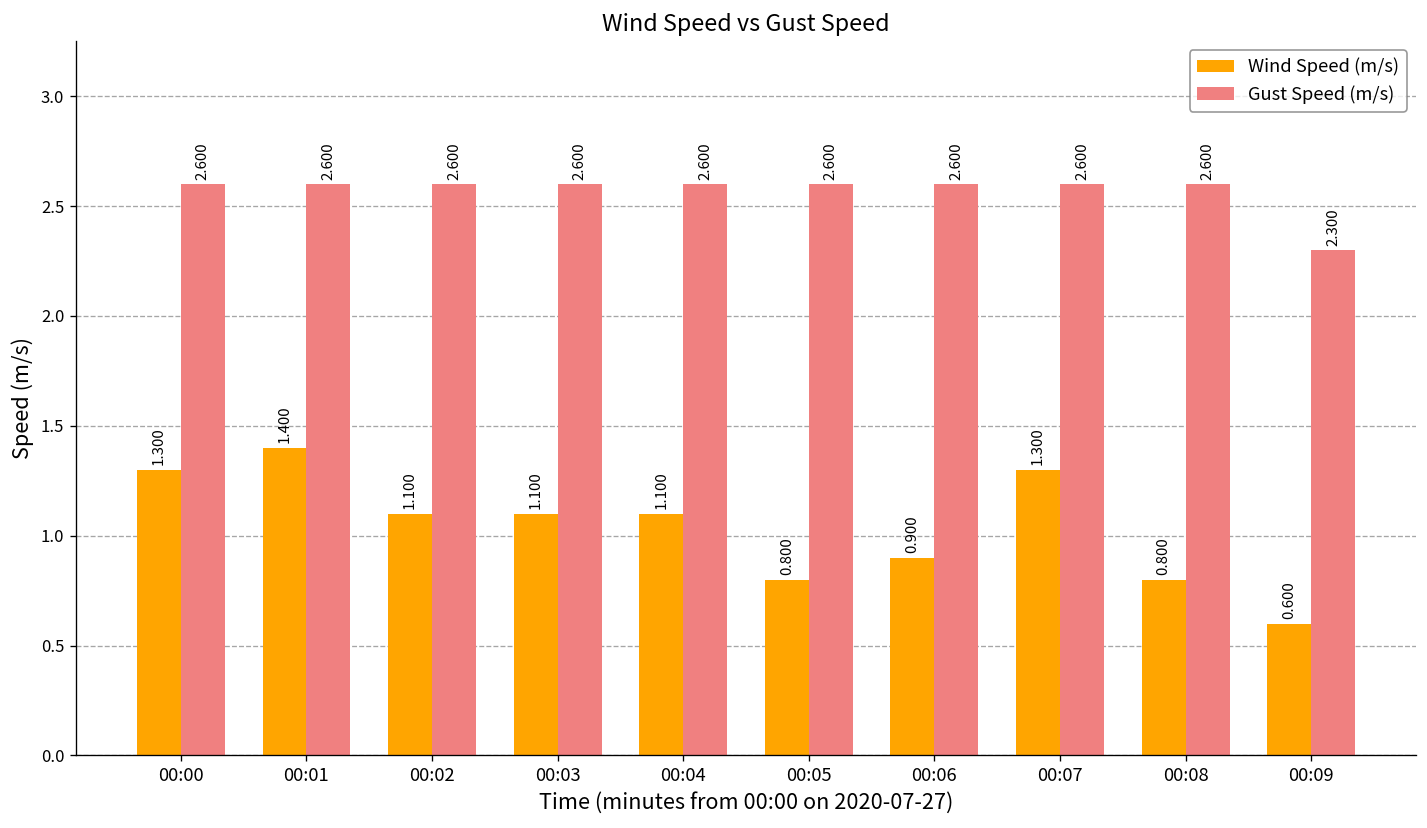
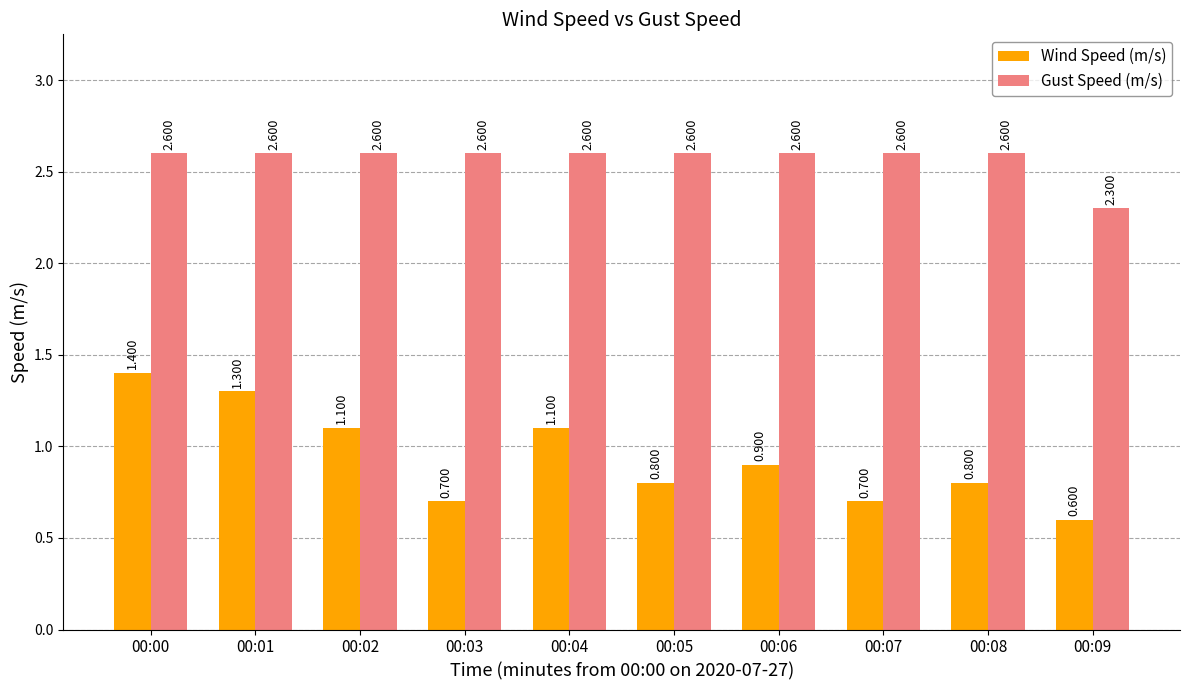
Wind Speed (m/s), 00:00: 1.300 -> 1.400
Wind Speed (m/s), 00:01: 1.400 -> 1.300
Wind Speed (m/s), 00:03: 1.100 -> 0.700
Wind Speed (m/s), 00:07: 1.300 -> 0.700
